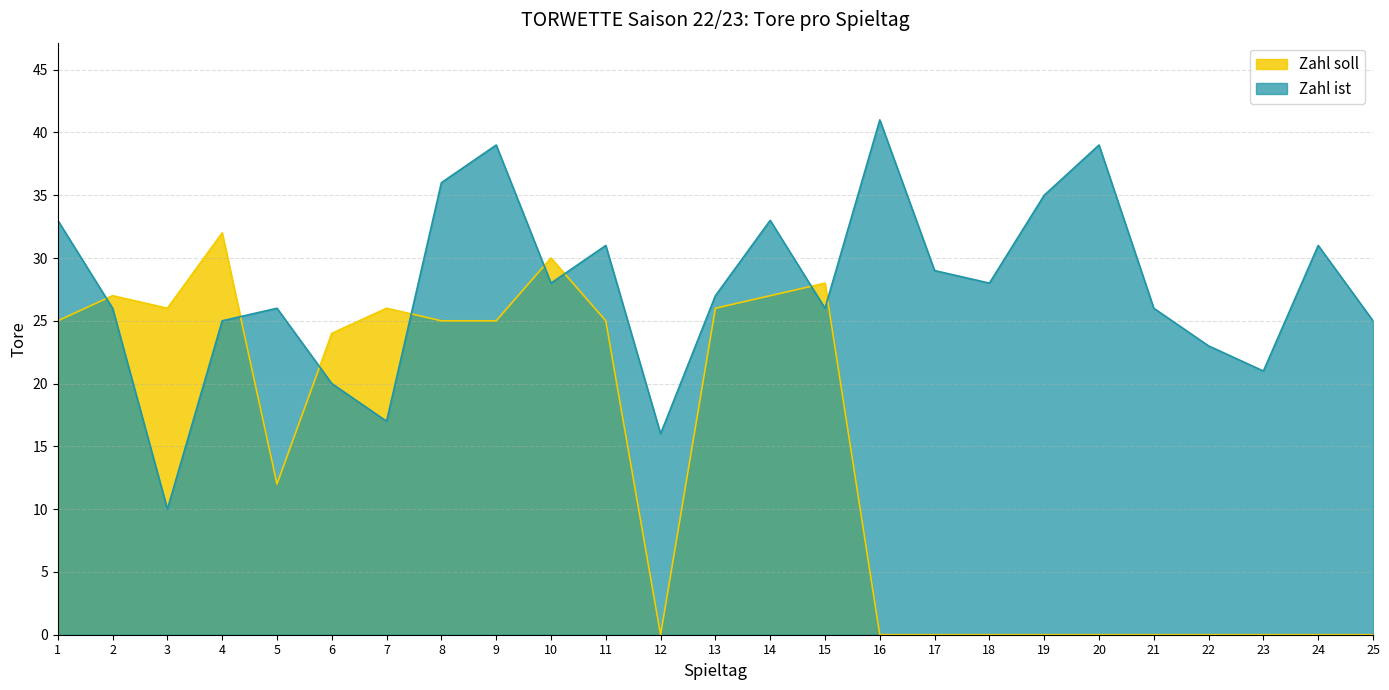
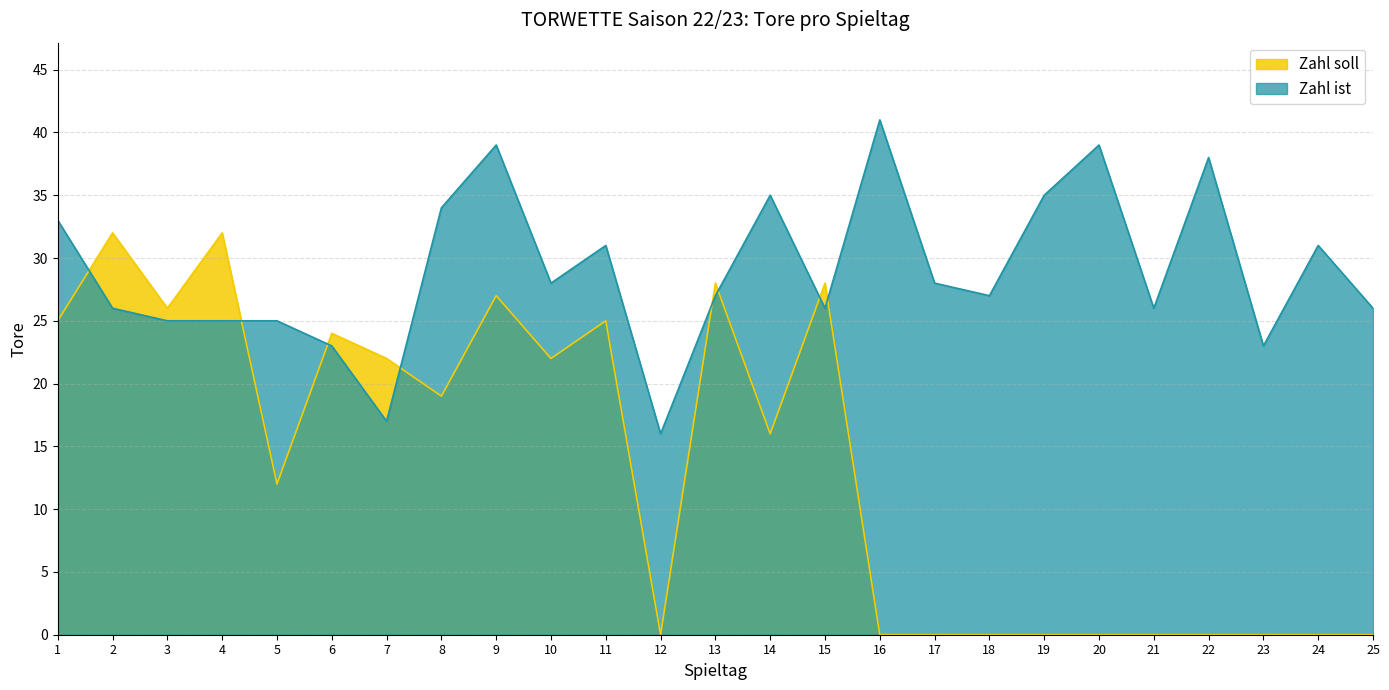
Zahl soll, 2: 27 -> 32
Zahl ist, 3: 10 -> 25
Zahl ist, 5: 26 -> 25
Zahl ist, 6: 20 -> 23
Zahl soll, 7: 26 -> 22
Zahl soll, 8: 25 -> 19
Zahl ist, 8: 36 -> 34
Zahl soll, 9: 25 -> 27
Zahl soll, 10: 30 -> 22
Zahl soll, 13: 26 -> 28
Zahl soll, 14: 27 -> 16
Zahl ist, 14: 33 -> 35
Zahl ist, 17: 29 -> 28
Zahl ist, 18: 28 -> 27
Zahl ist, 22: 23 -> 38
Zahl ist, 23: 21 -> 23
Zahl ist, 25: 25 -> 26
